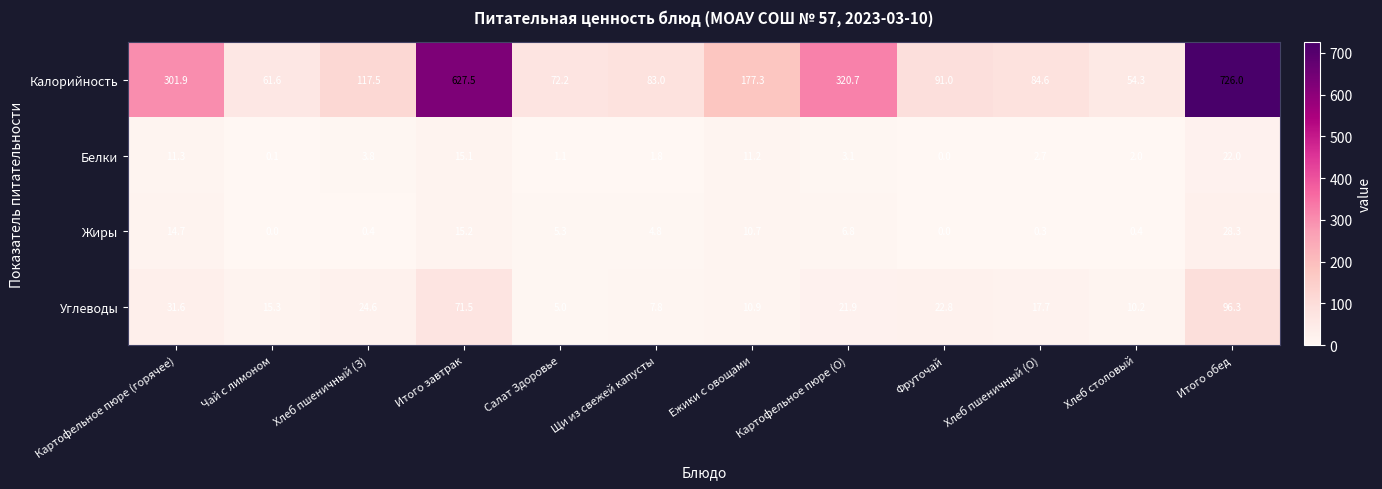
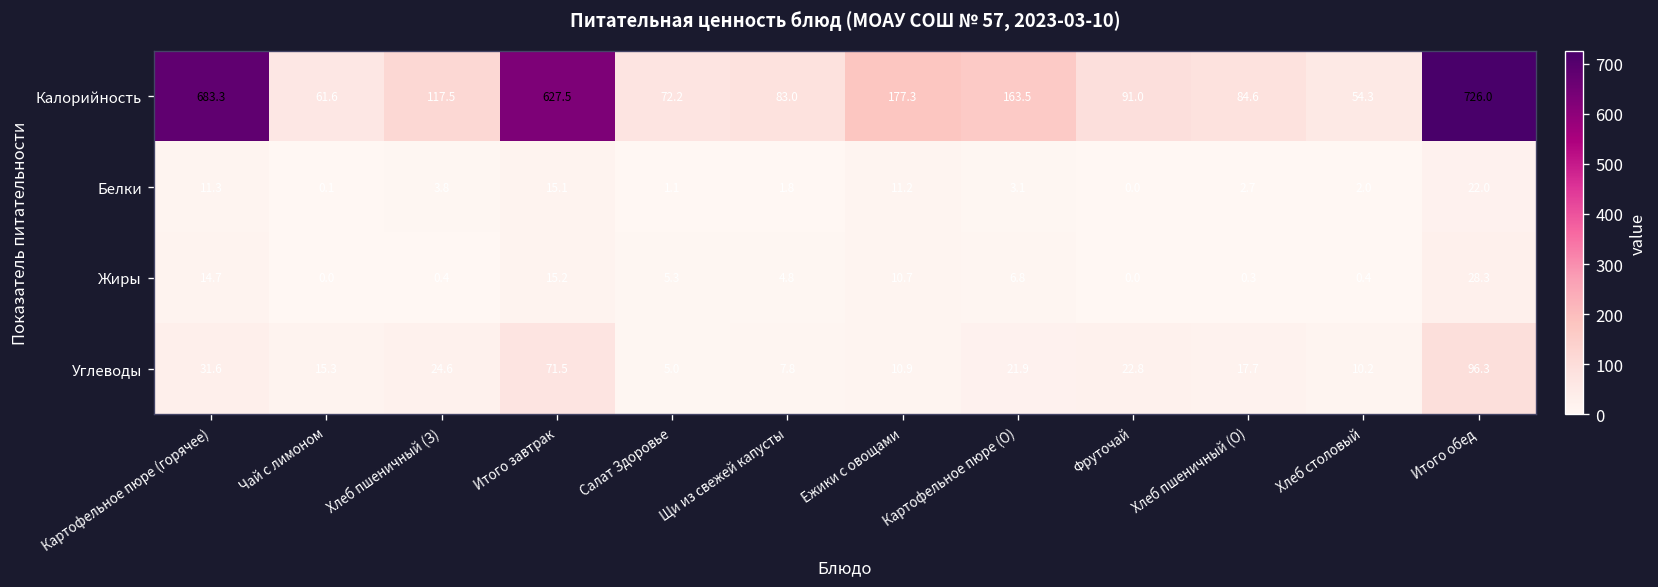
Калорийность, Картофельное пюре (горячее): 301.9 -> 683.3
Калорийность, Картофельное пюре (О): 320.7 -> 163.5
